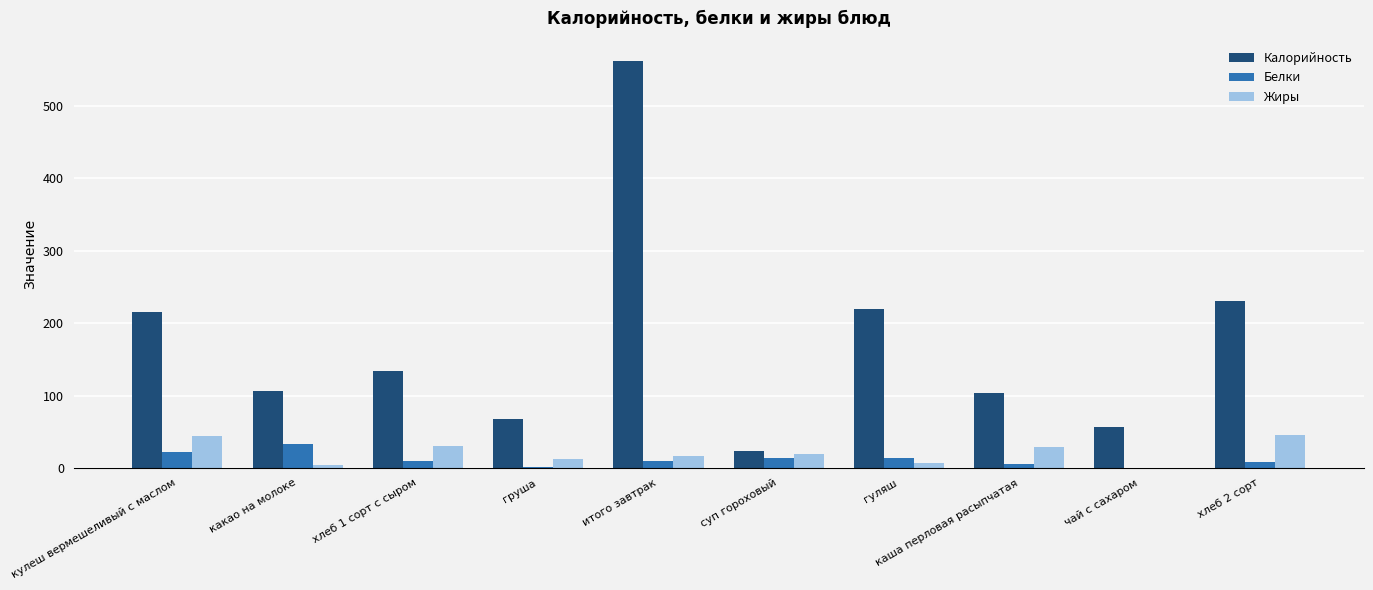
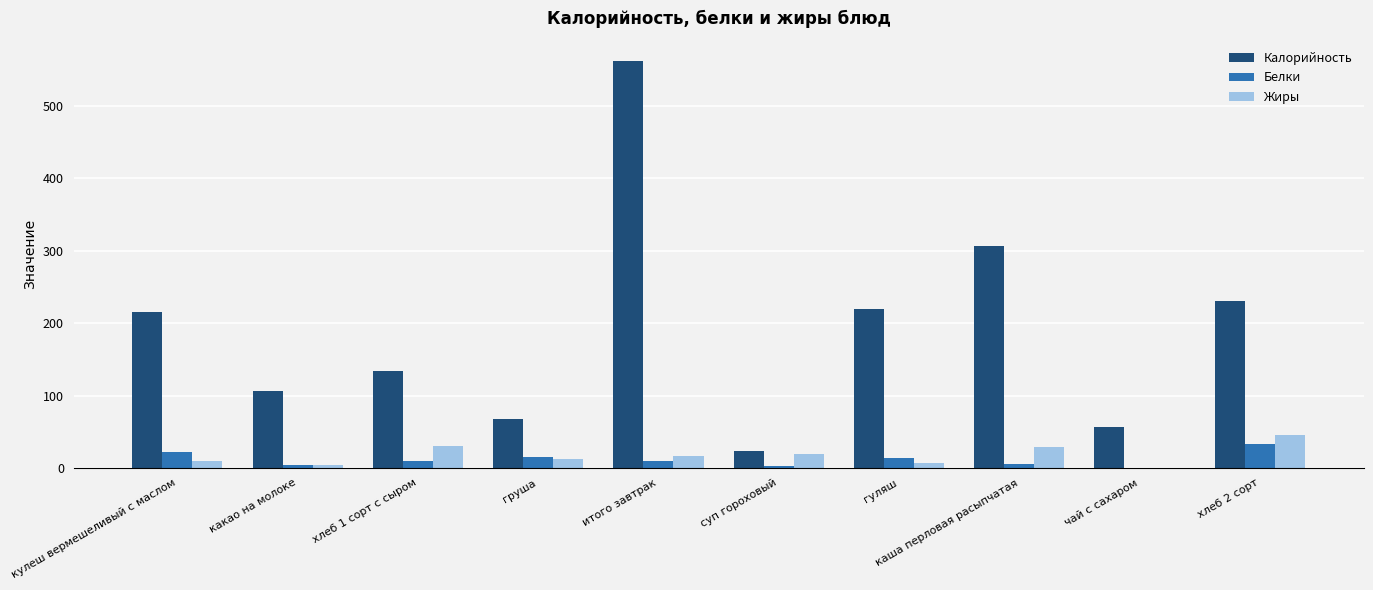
Жиры, кулеш вермешеливый с маслом: 40 -> 10
Белки, какао на молоке: 30 -> 0
Белки, груша: 0 -> 20
Белки, суп гороховый: 10 -> 0
Калорийность, каша перловая расыпчатая: 100 -> 310
Белки, хлеб 2 сорт: 10 -> 30
